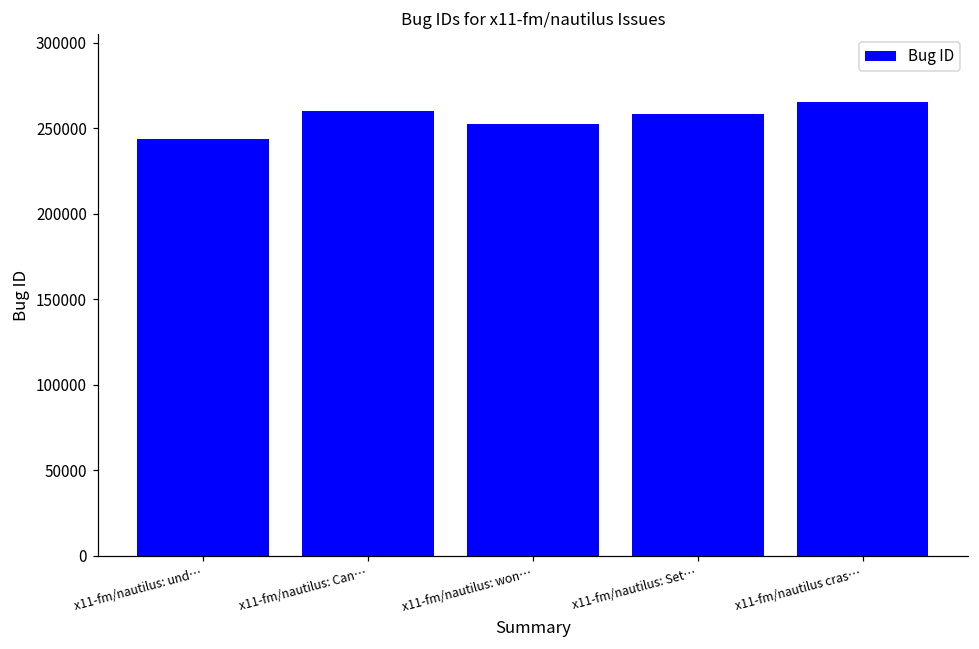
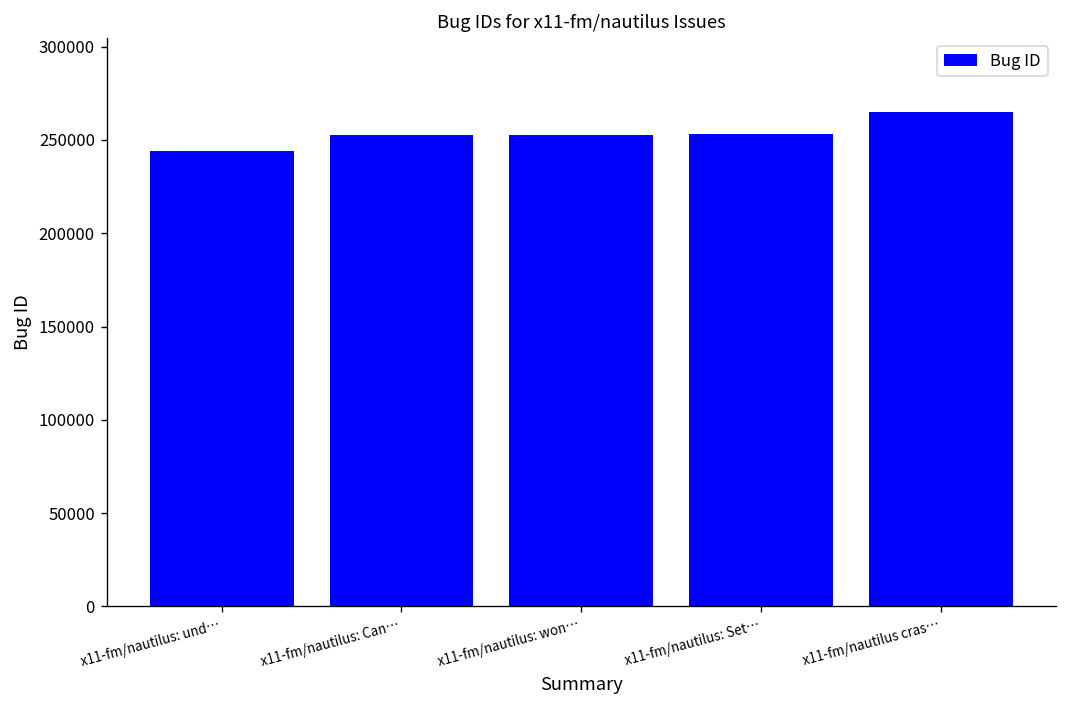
x11-fm/nautilus: Can…: 260000 -> 253000
x11-fm/nautilus: Set…: 258000 -> 253000
